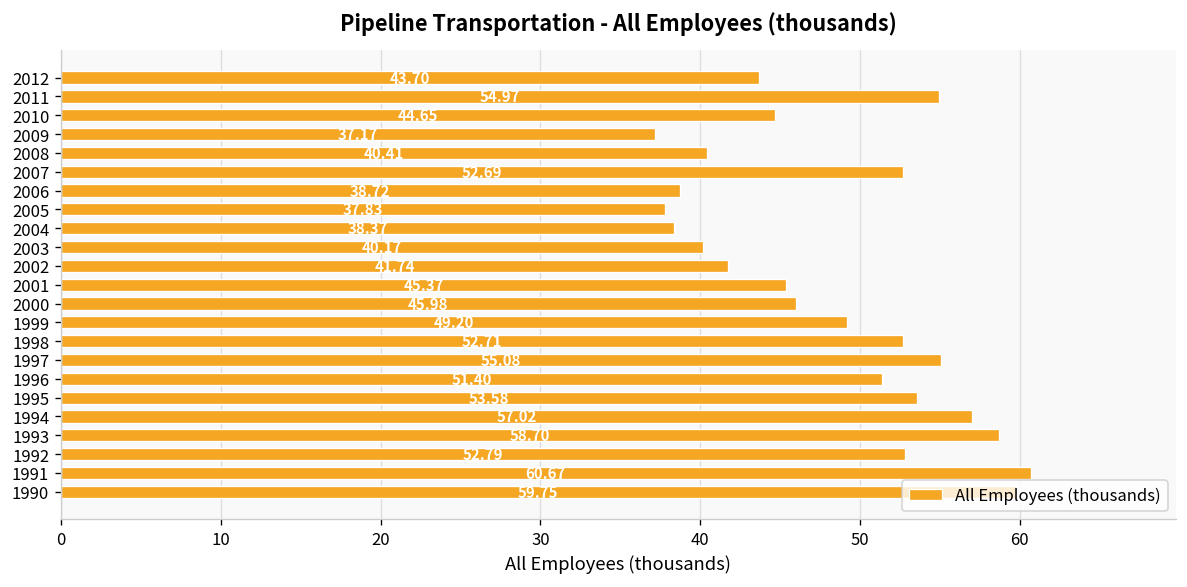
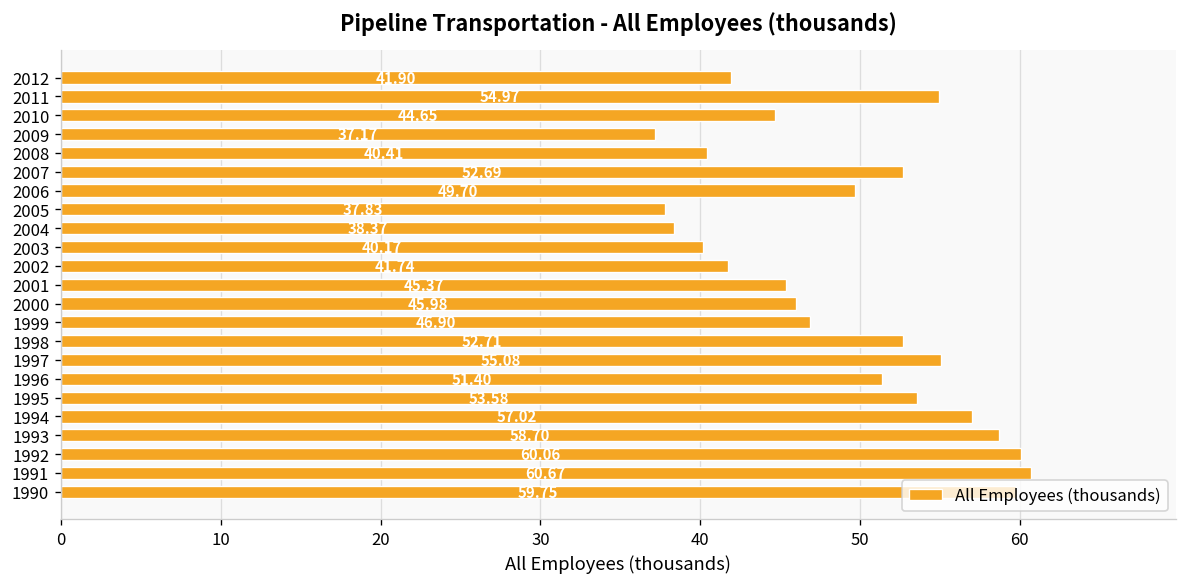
2012: 43.70 -> 41.90
2006: 38.72 -> 49.70
1999: 49.20 -> 46.90
1992: 52.79 -> 60.06
